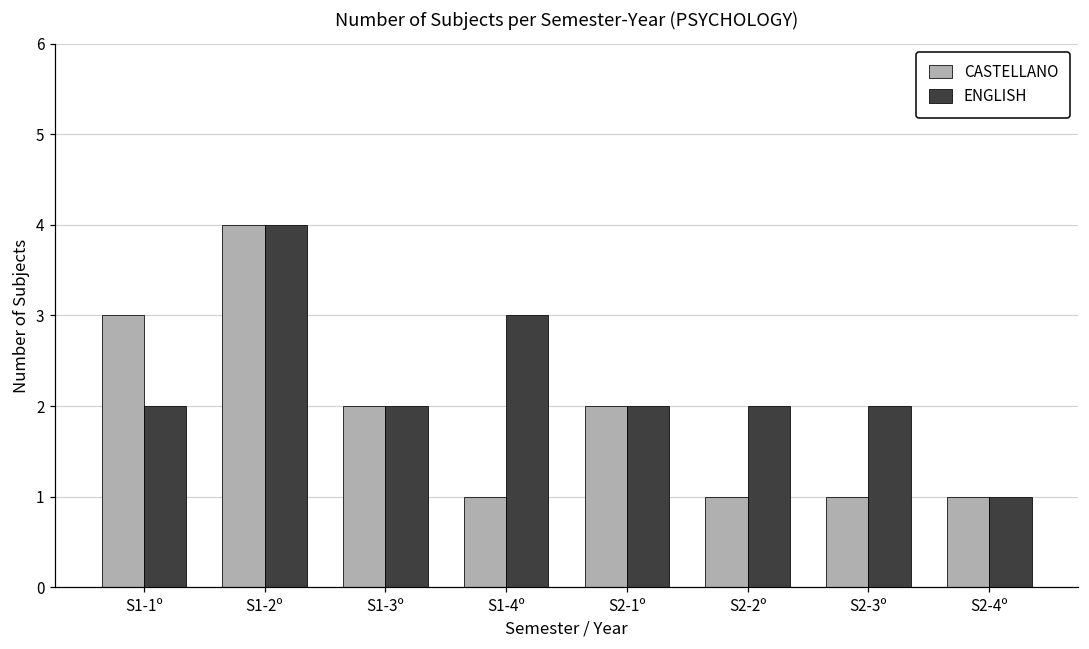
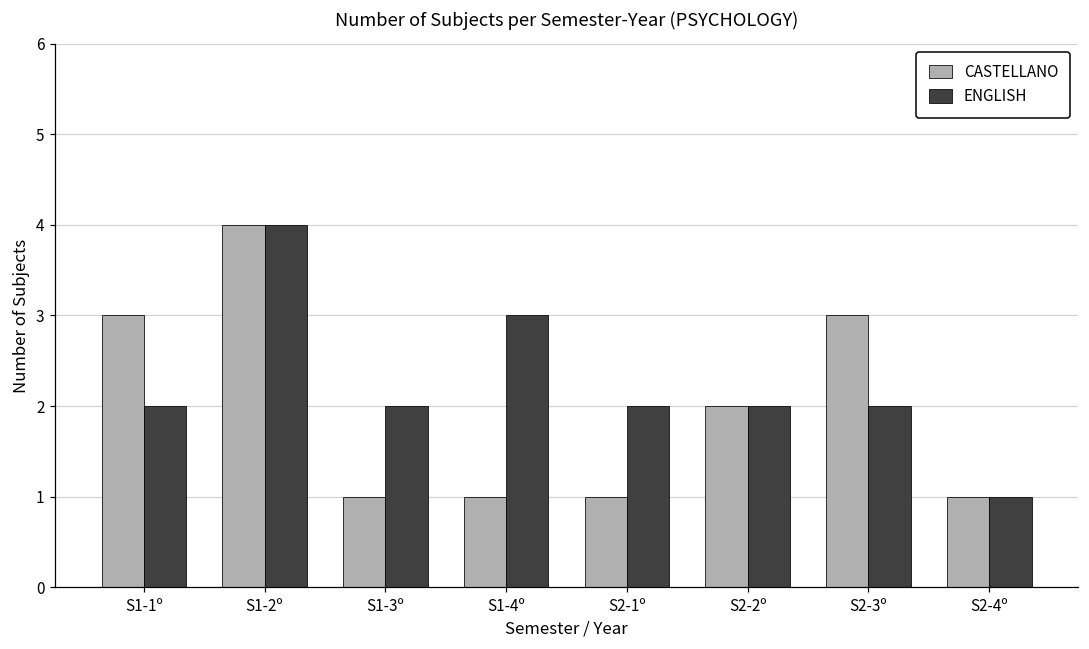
CASTELLANO, S1-3º: 2 -> 1
CASTELLANO, S2-1º: 2 -> 1
CASTELLANO, S2-2º: 1 -> 2
CASTELLANO, S2-3º: 1 -> 3
